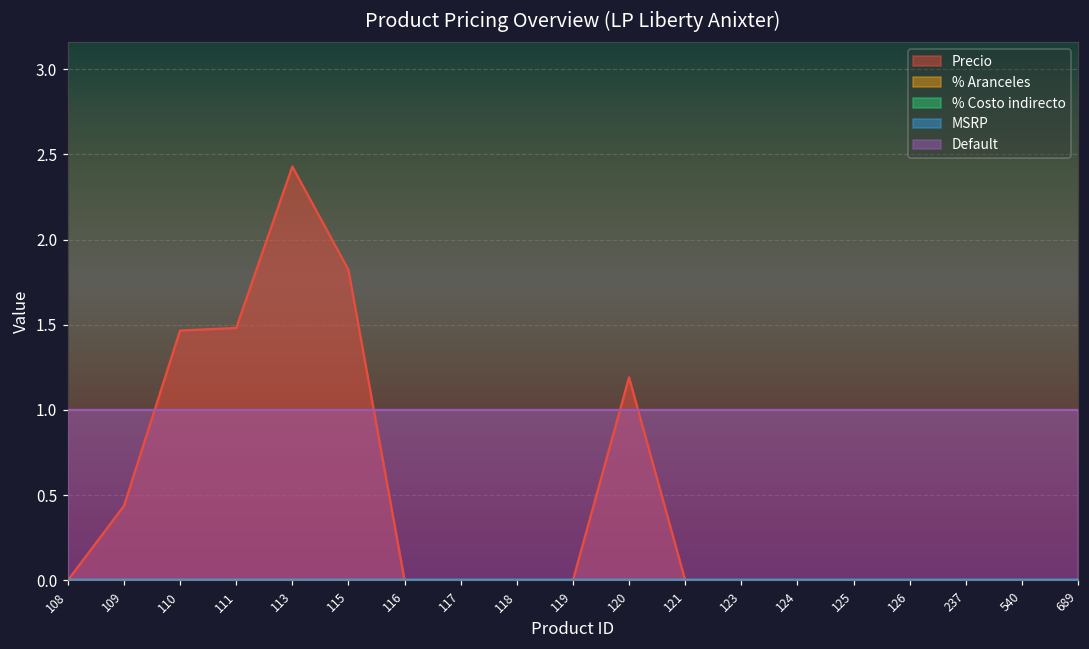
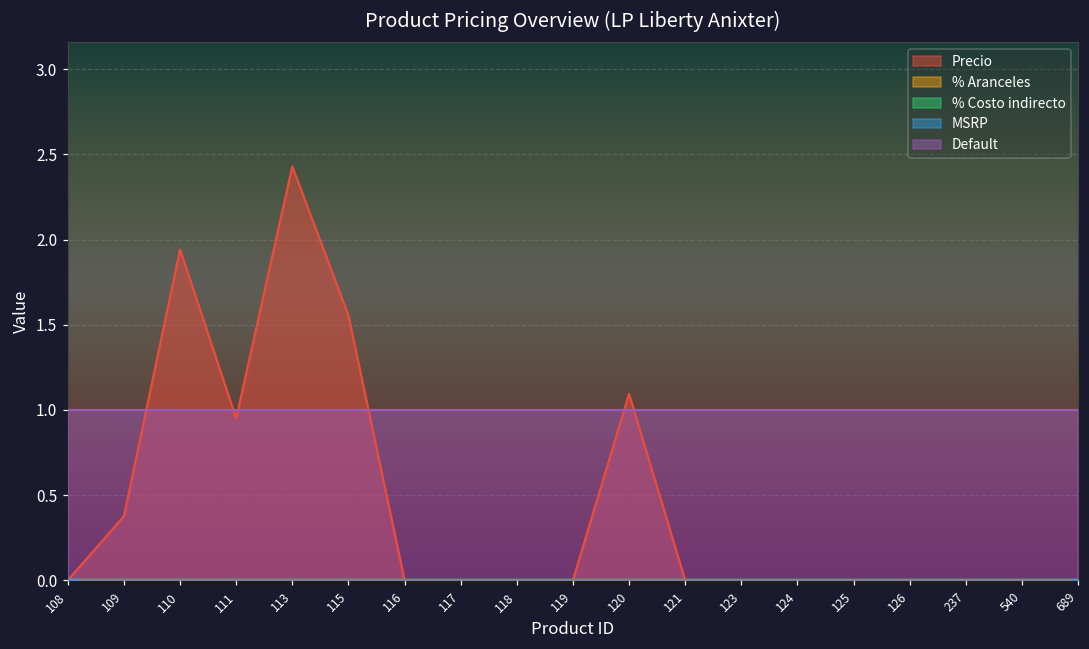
Precio, 109: 0.44 -> 0.38
Precio, 110: 1.47 -> 1.94
Precio, 111: 1.48 -> 0.95
Precio, 115: 1.82 -> 1.56
Precio, 120: 1.19 -> 1.09
